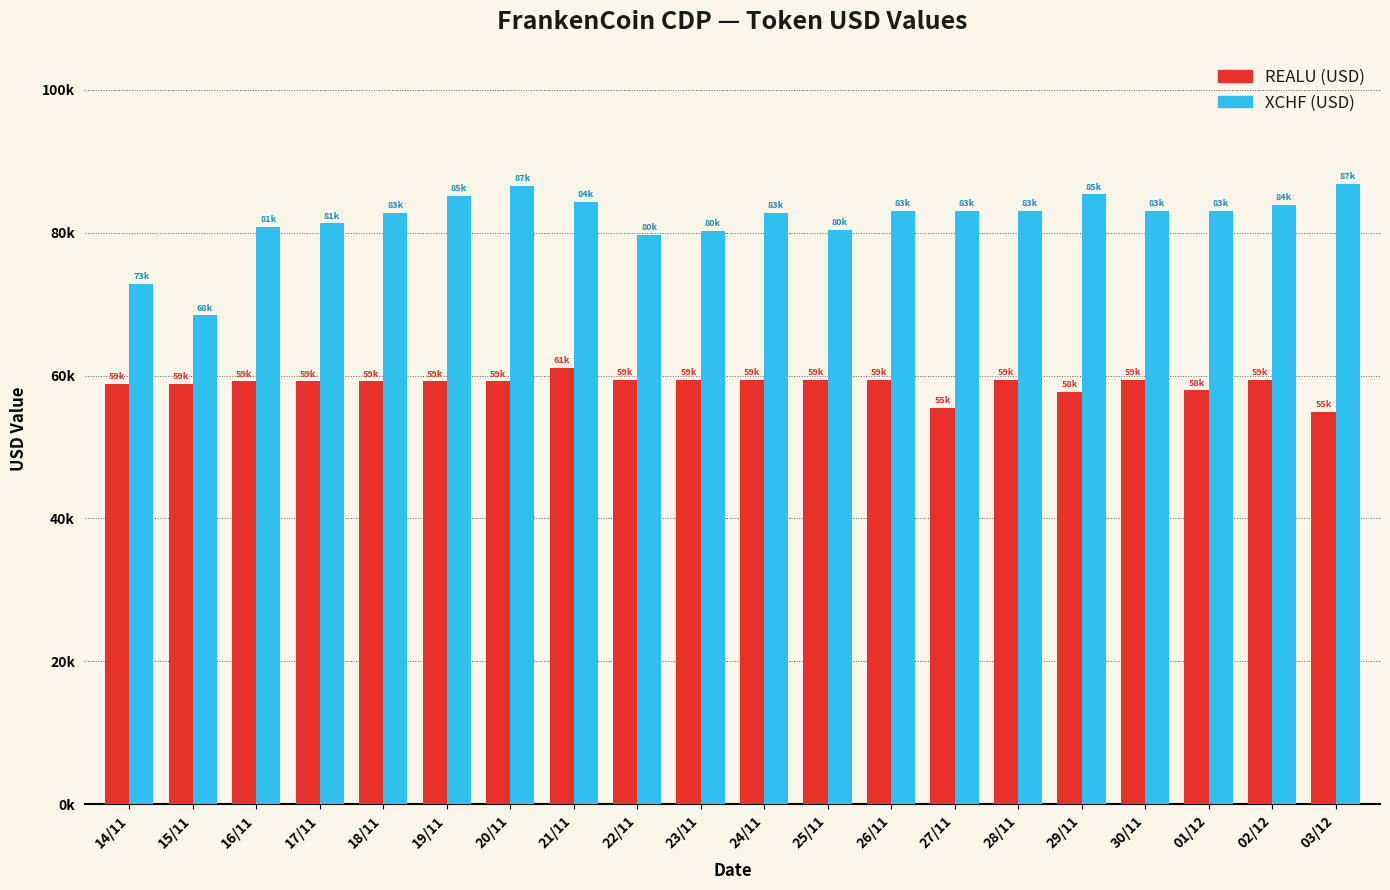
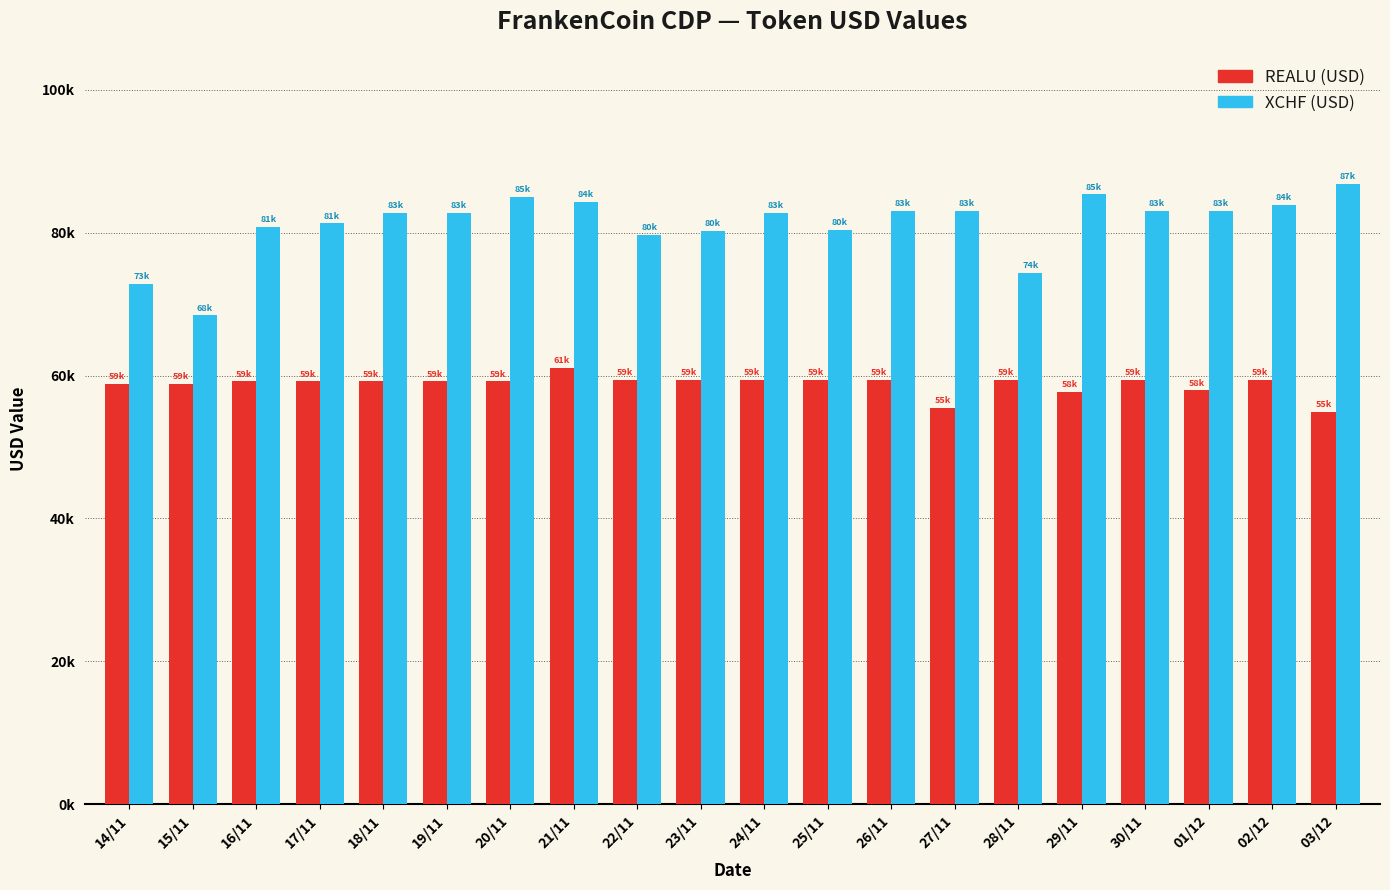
XCHF (USD), 19/11: 85k -> 83k
XCHF (USD), 20/11: 87k -> 85k
XCHF (USD), 28/11: 83k -> 74k
